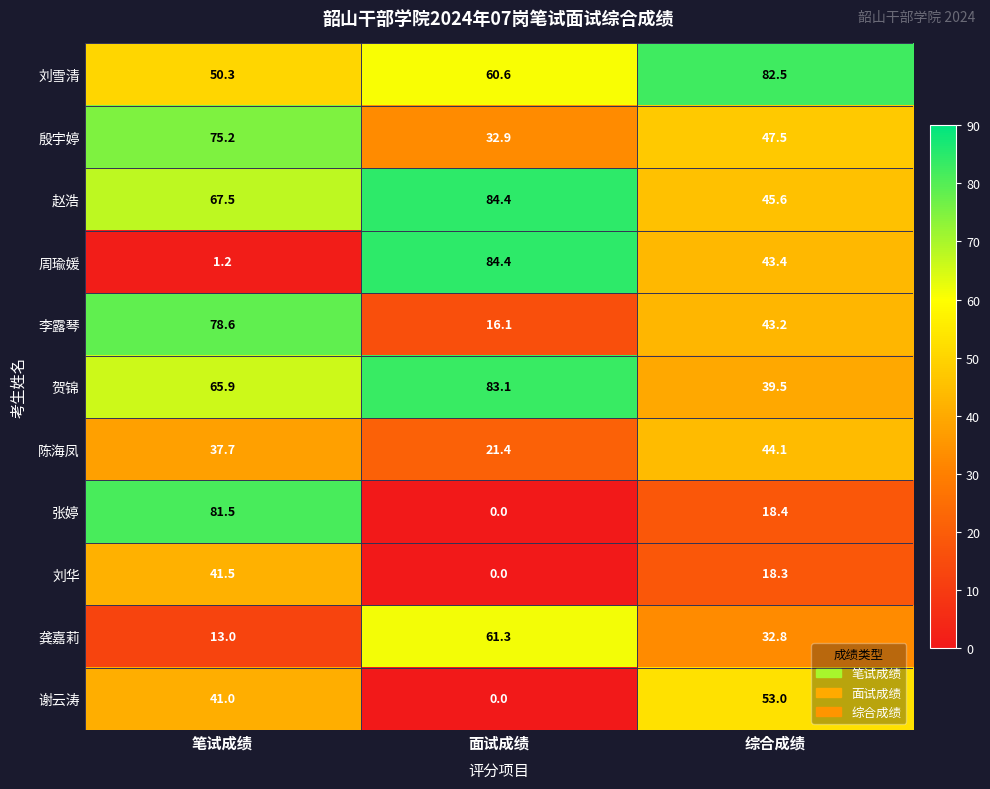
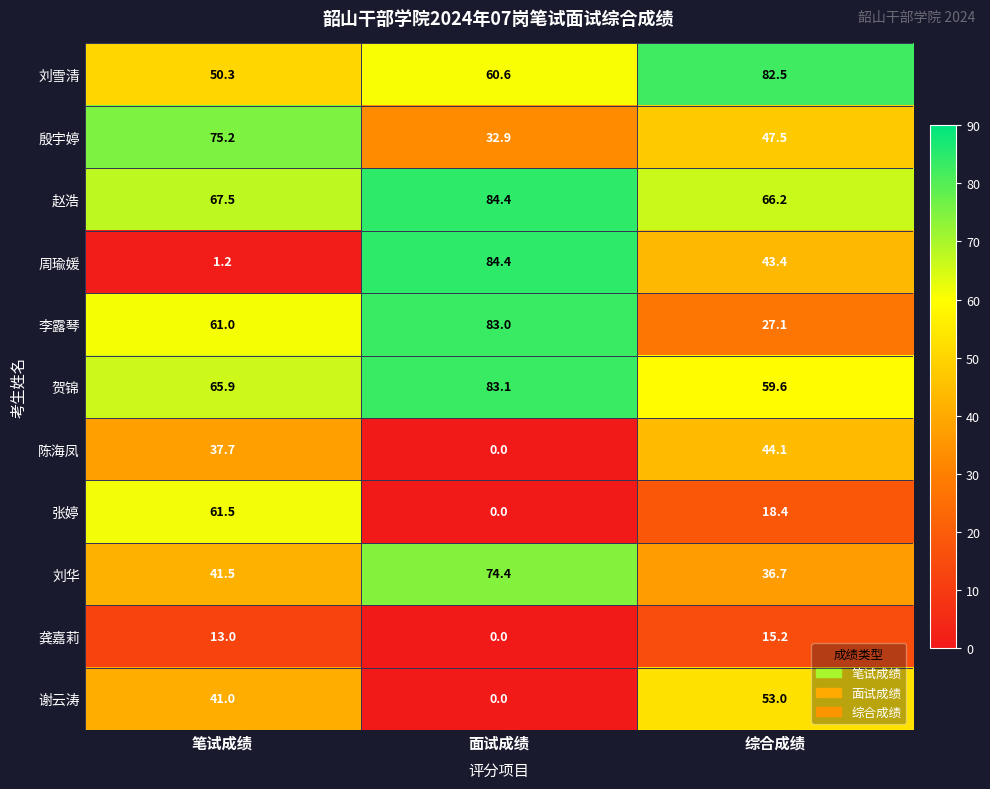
赵浩, 综合成绩: 45.6 -> 66.2
李露琴, 笔试成绩: 78.6 -> 61.0
李露琴, 面试成绩: 16.1 -> 83.0
李露琴, 综合成绩: 43.2 -> 27.1
贺锦, 综合成绩: 39.5 -> 59.6
陈海凤, 面试成绩: 21.4 -> 0.0
张婷, 笔试成绩: 81.5 -> 61.5
刘华, 面试成绩: 0.0 -> 74.4
刘华, 综合成绩: 18.3 -> 36.7
龚嘉莉, 面试成绩: 61.3 -> 0.0
龚嘉莉, 综合成绩: 32.8 -> 15.2
